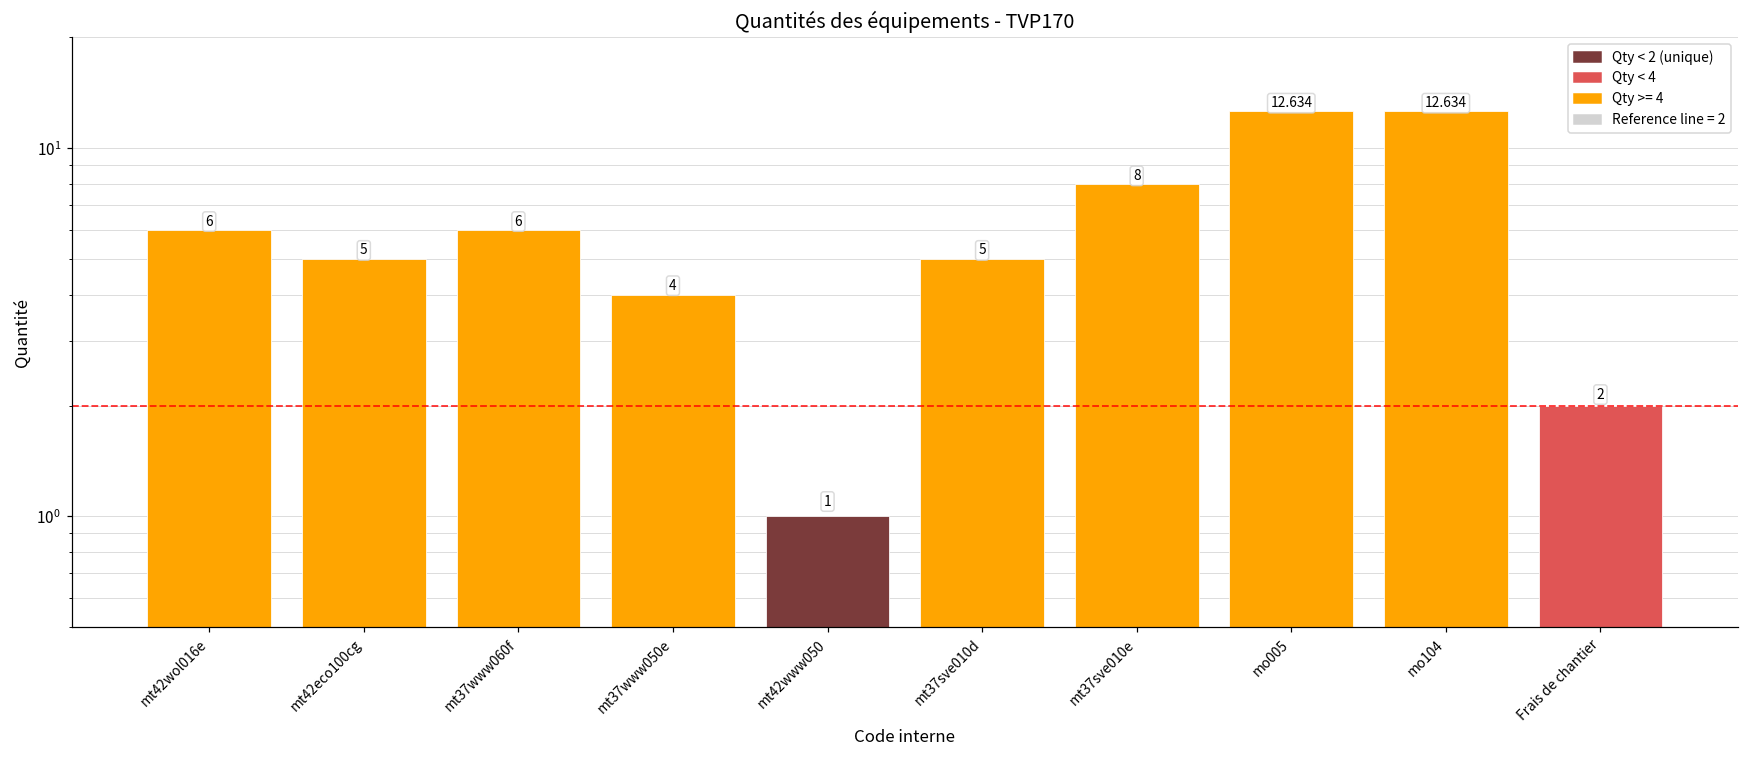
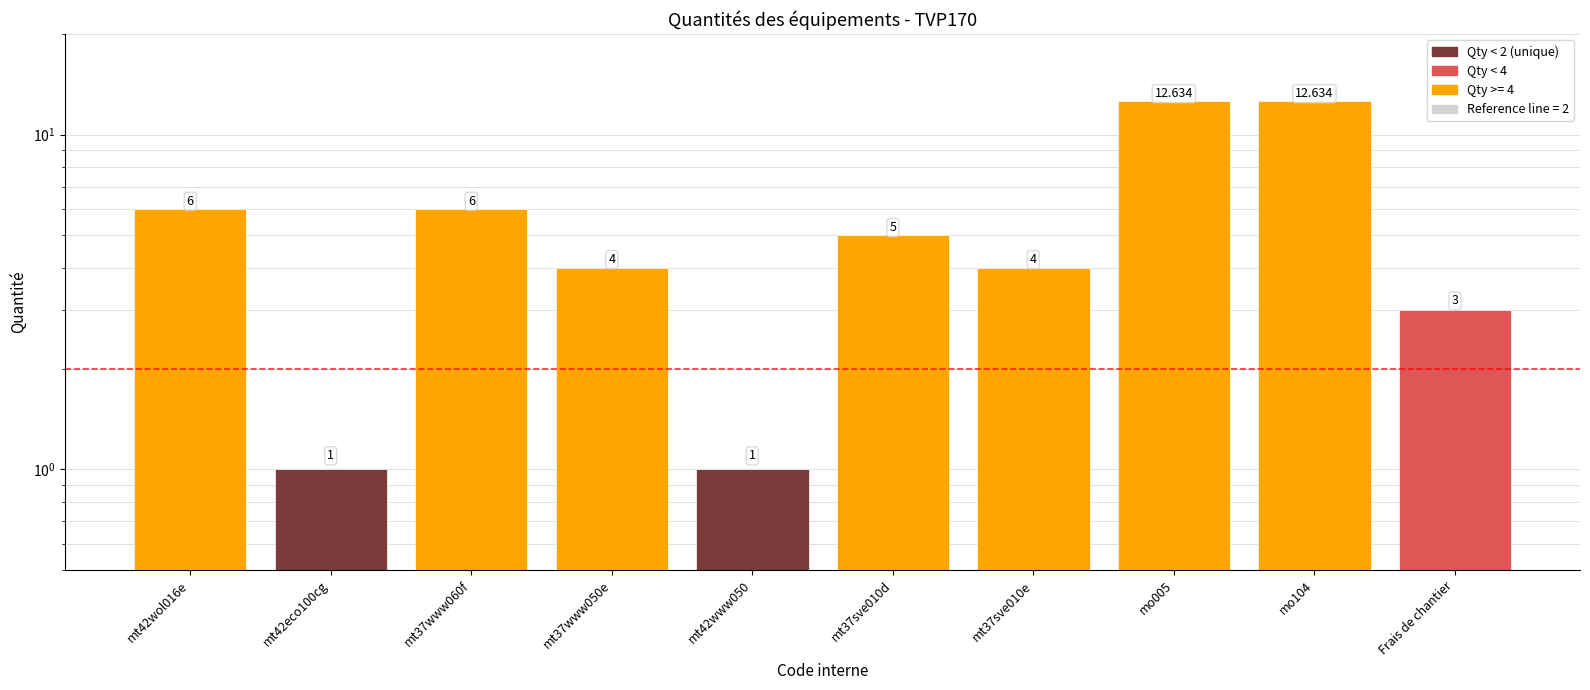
mt42eco100cg: 5 -> 1
mt37sve010e: 8 -> 4
Frais de chantier: 2 -> 3
